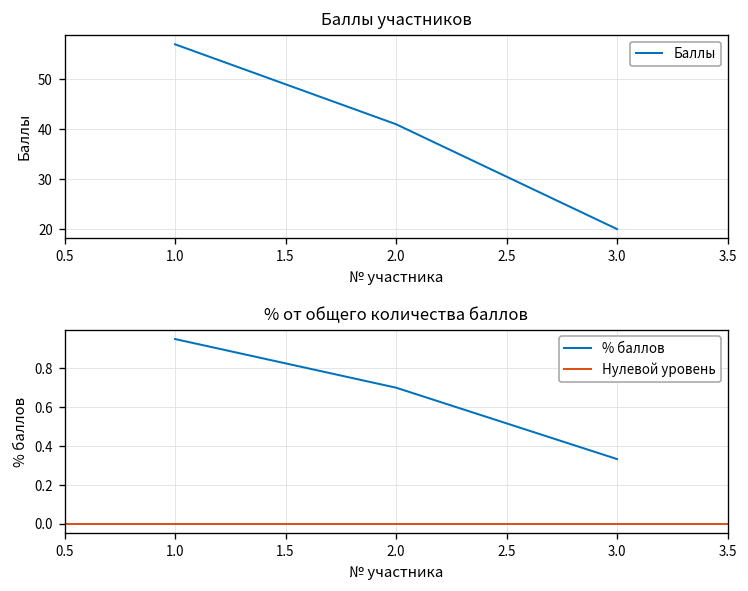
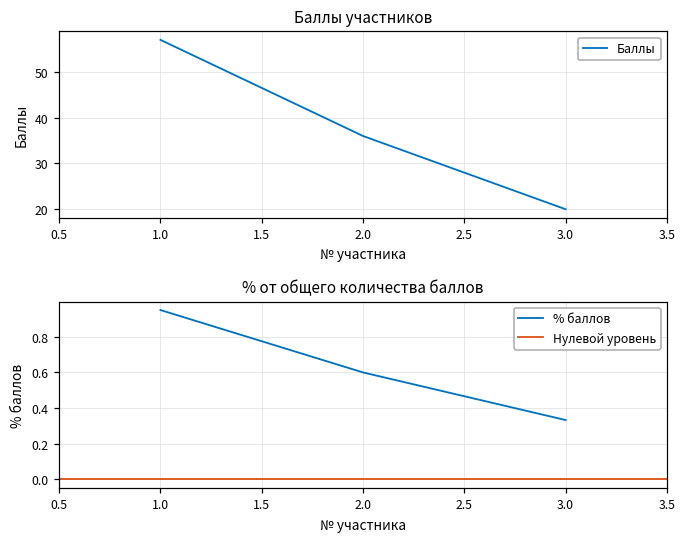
Баллы участников, 2.0: 41 -> 36
% от общего количества баллов, 2.0: 0.7 -> 0.6
